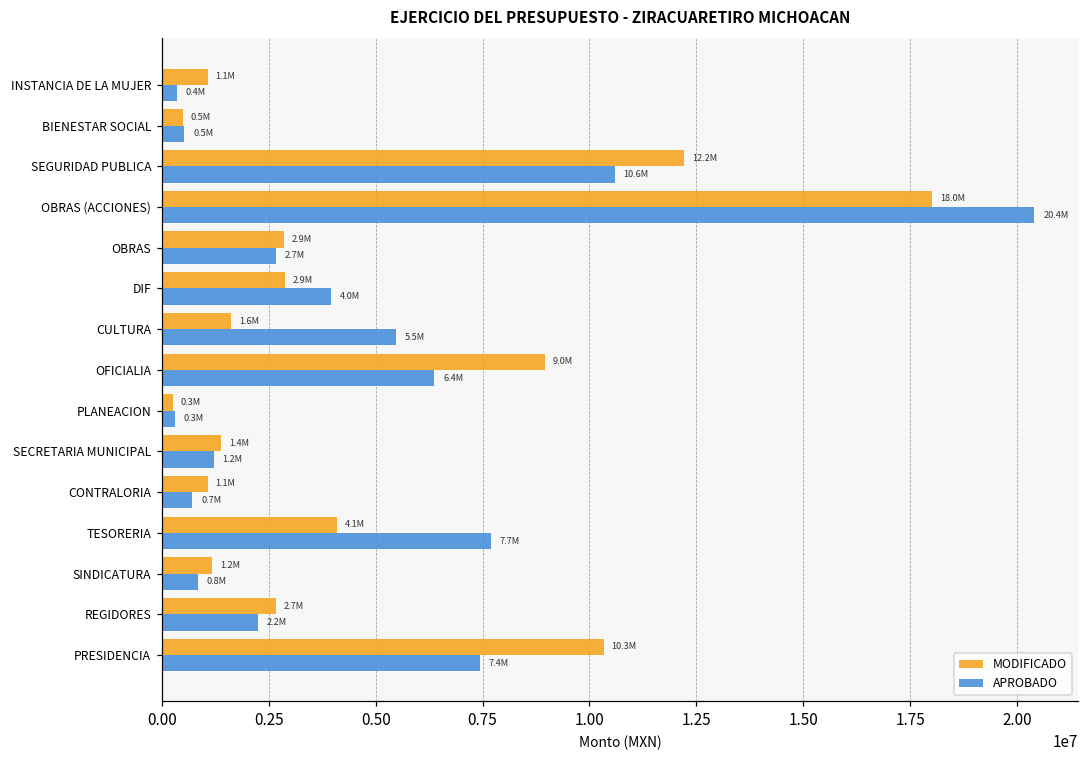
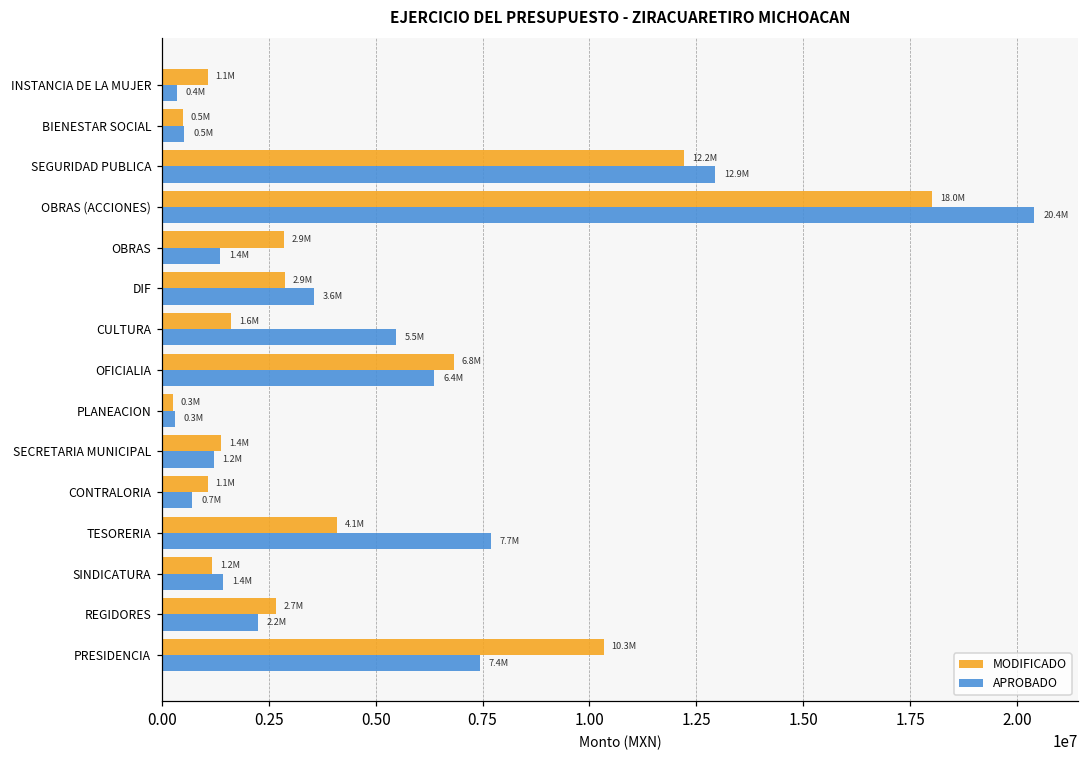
APROBADO, SEGURIDAD PUBLICA: 10.6M -> 12.9M
APROBADO, OBRAS: 2.7M -> 1.4M
APROBADO, DIF: 4.0M -> 3.6M
MODIFICADO, OFICIALIA: 9.0M -> 6.8M
APROBADO, SINDICATURA: 0.8M -> 1.4M
